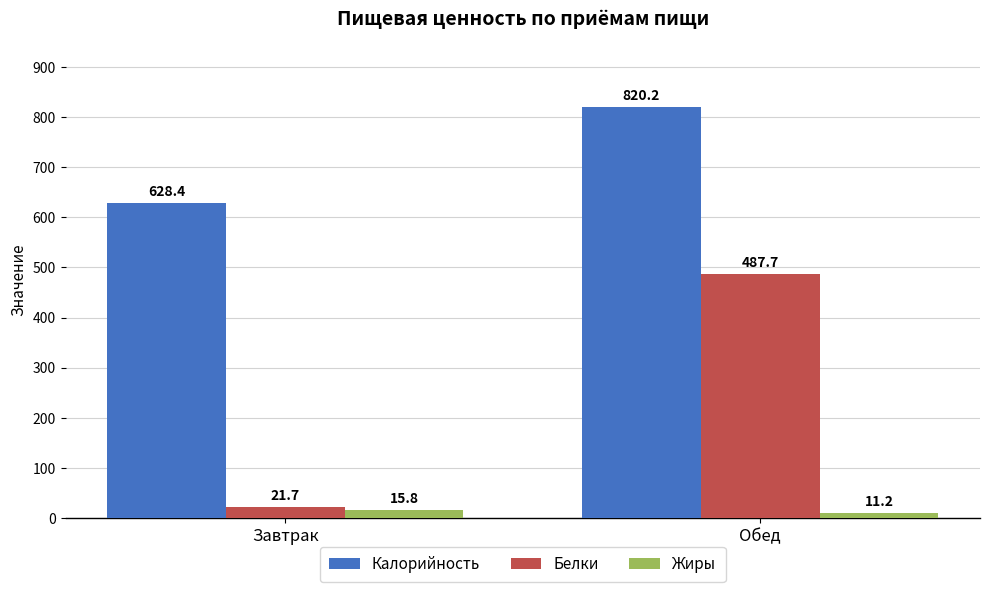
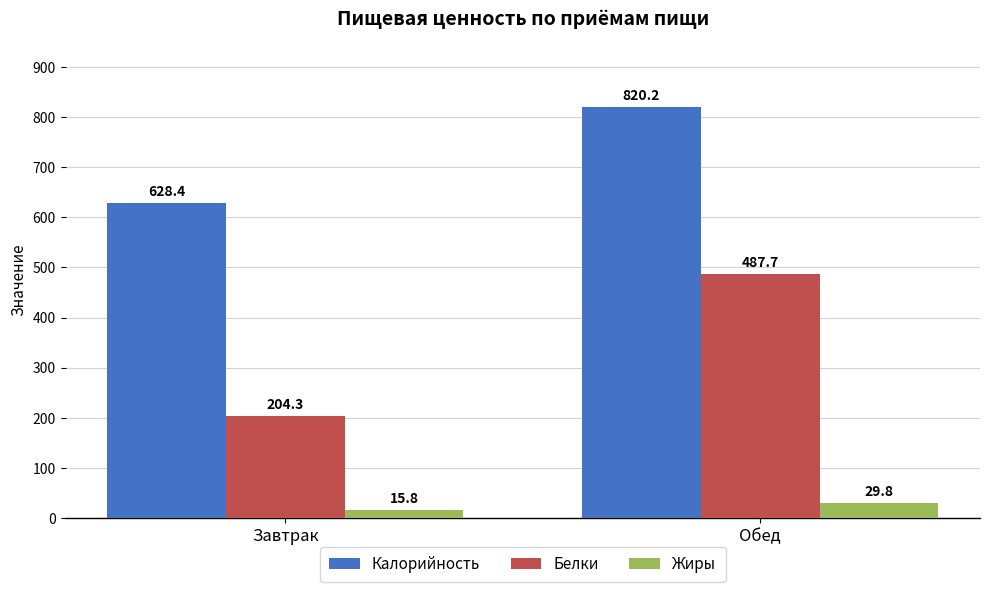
Белки, Завтрак: 21.7 -> 204.3
Жиры, Обед: 11.2 -> 29.8
